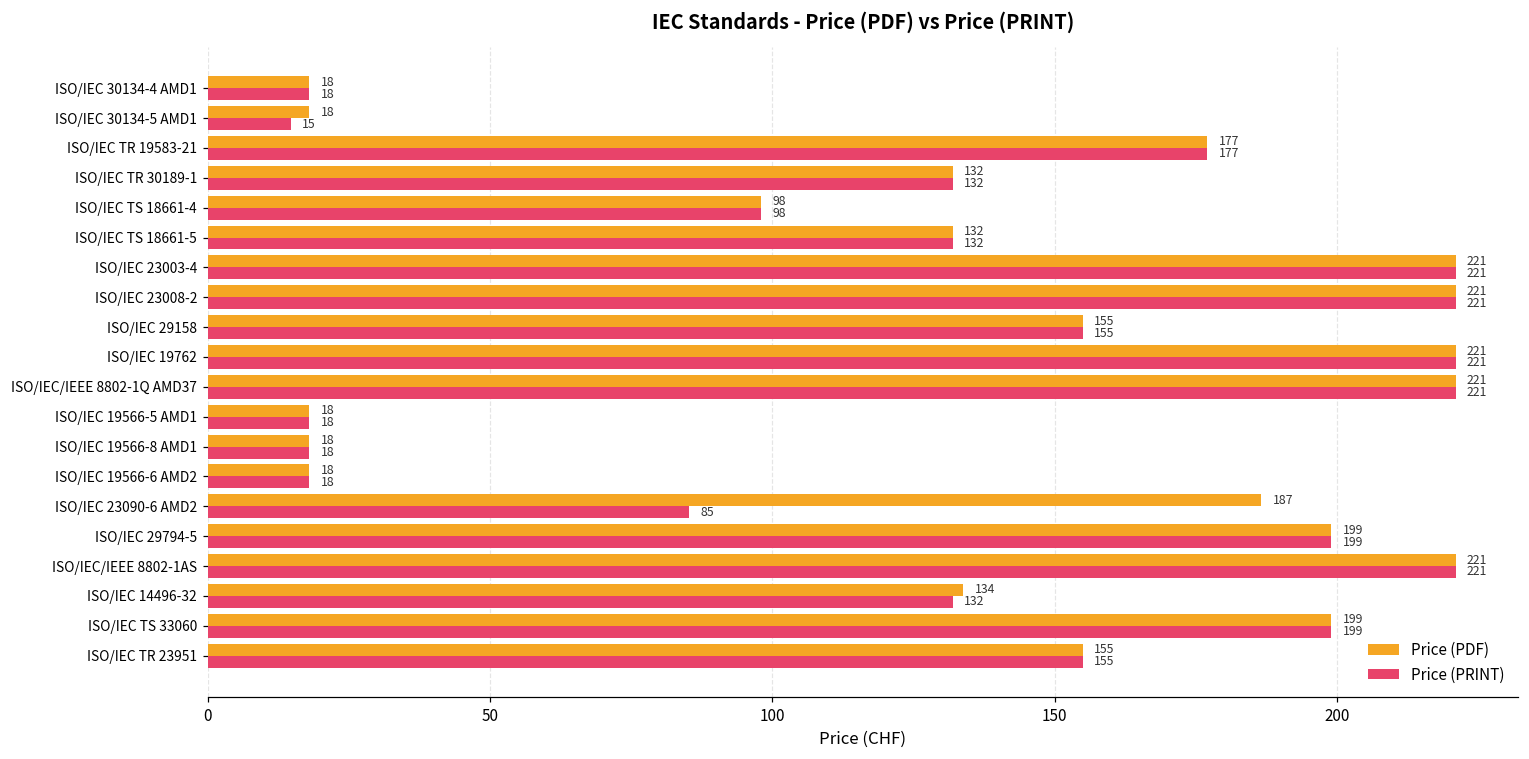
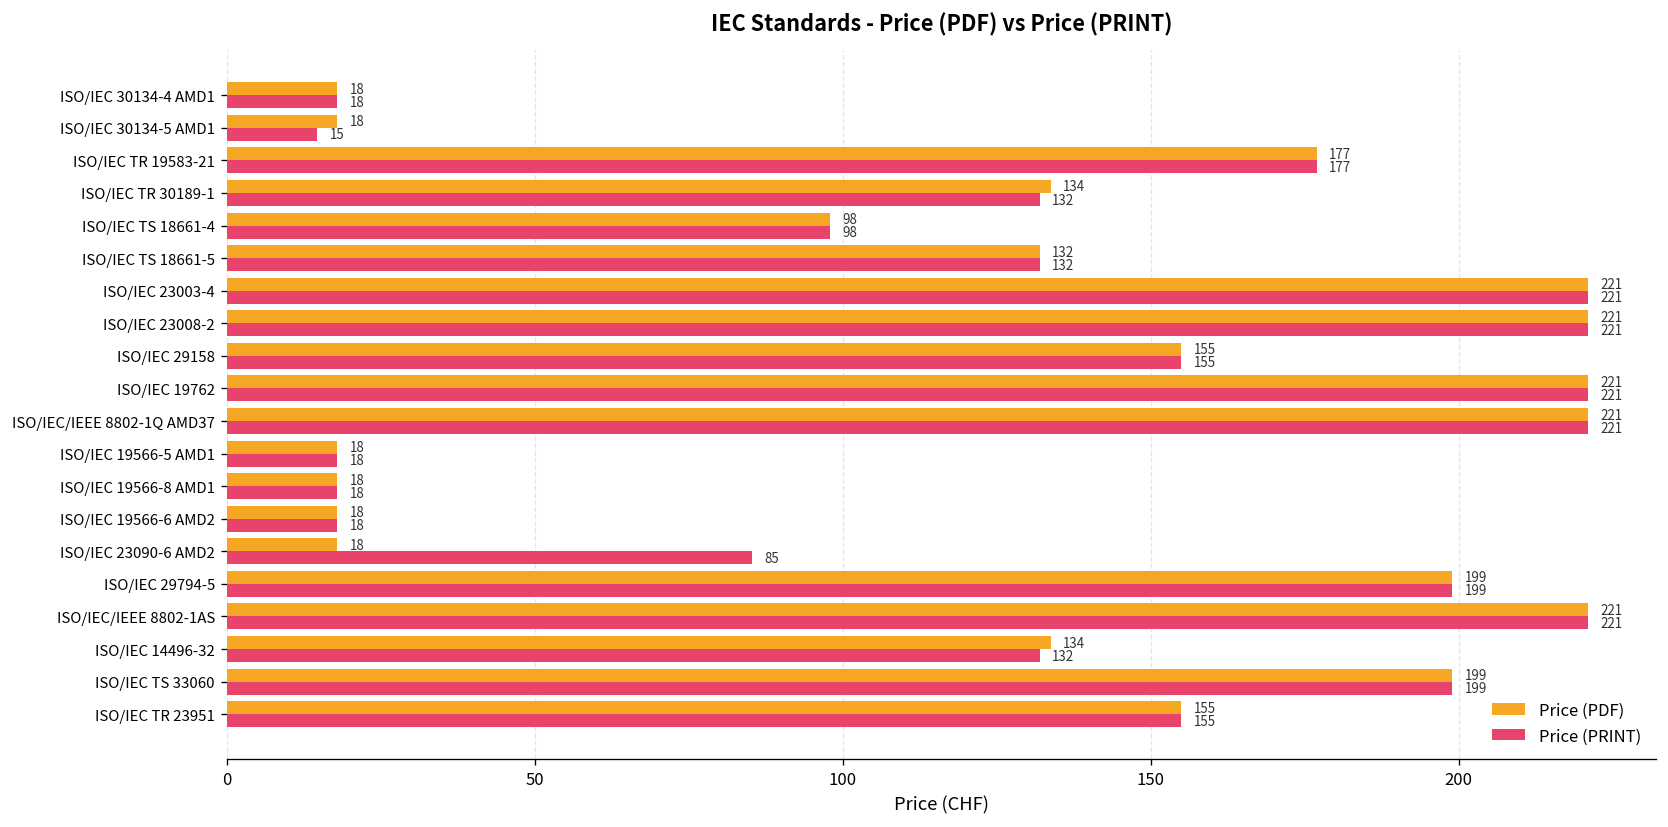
Price (PDF), ISO/IEC TR 30189-1: 132 -> 134
Price (PDF), ISO/IEC 23090-6 AMD2: 187 -> 18
